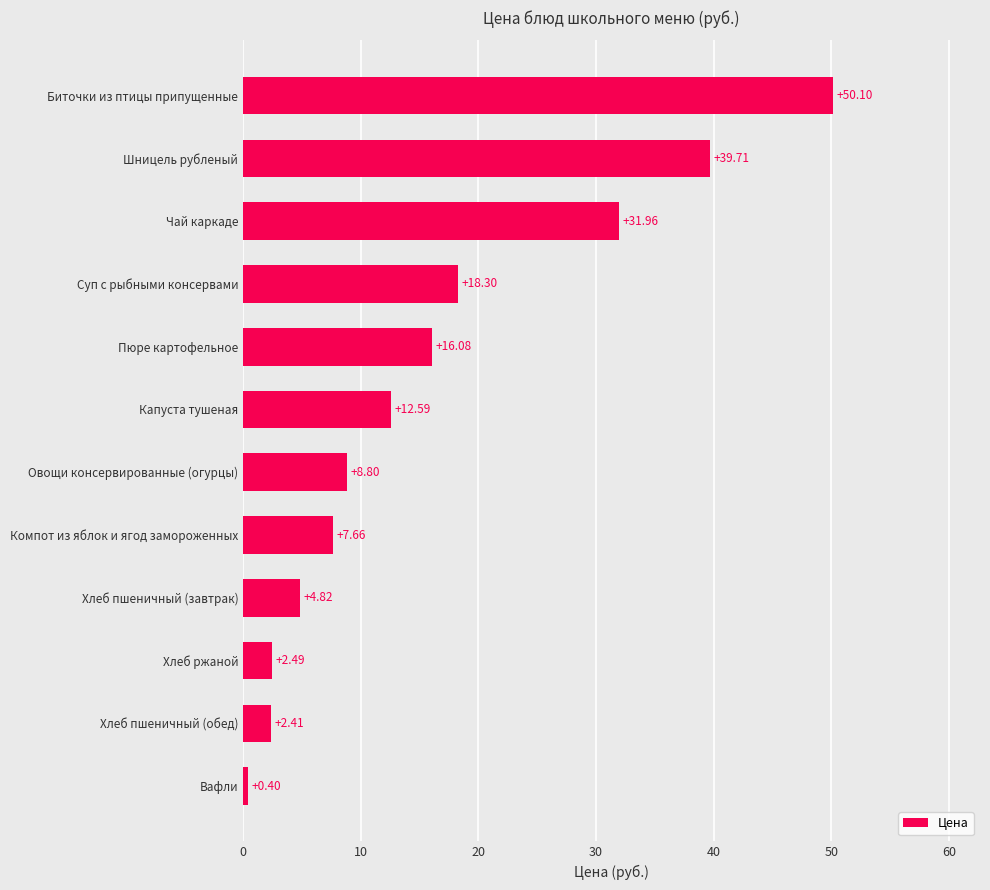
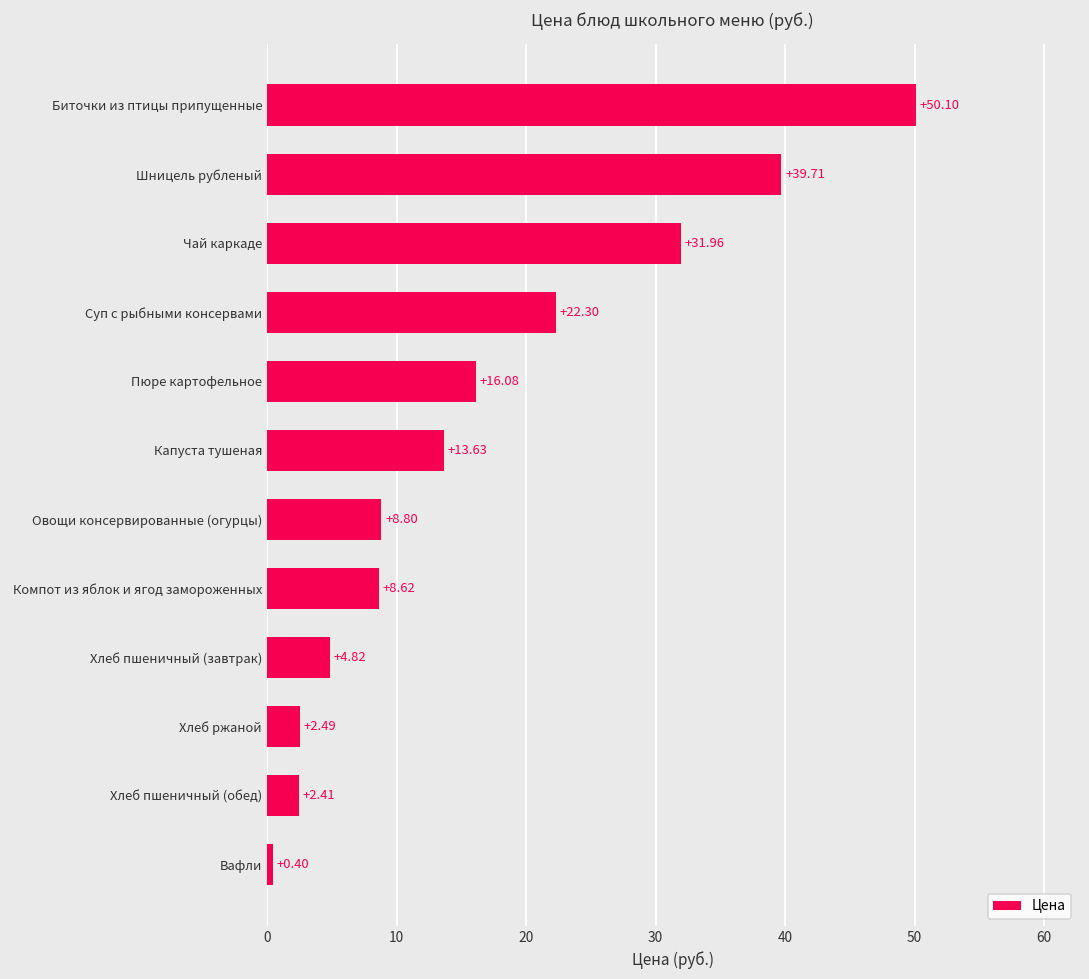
Суп с рыбными консервами: +18.30 -> +22.30
Капуста тушеная: +12.59 -> +13.63
Компот из яблок и ягод замороженных: +7.66 -> +8.62
